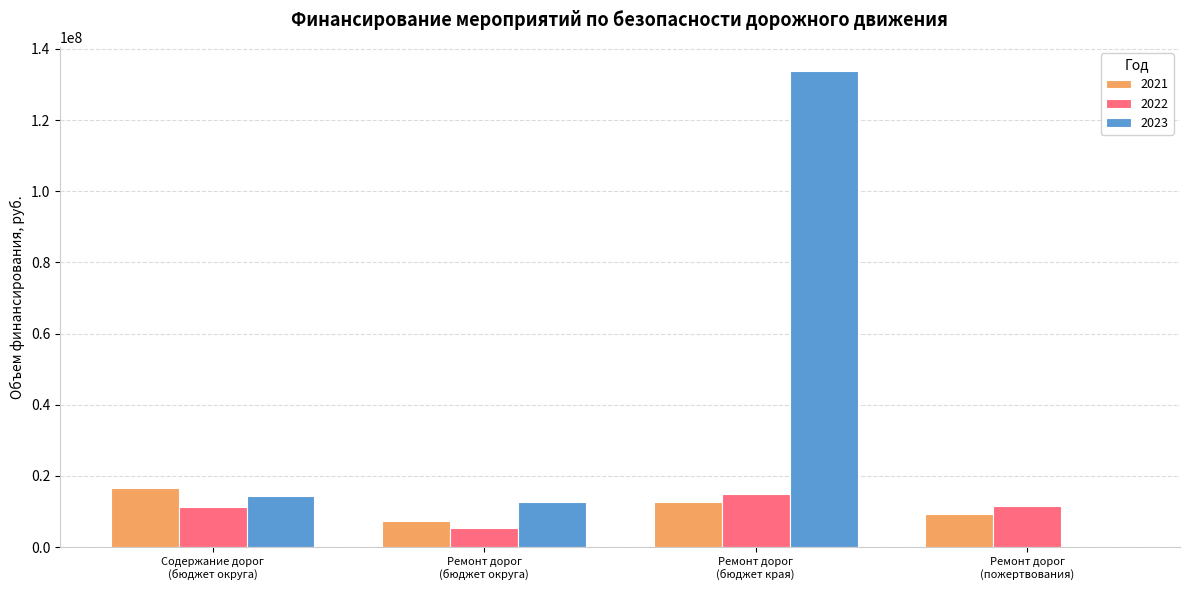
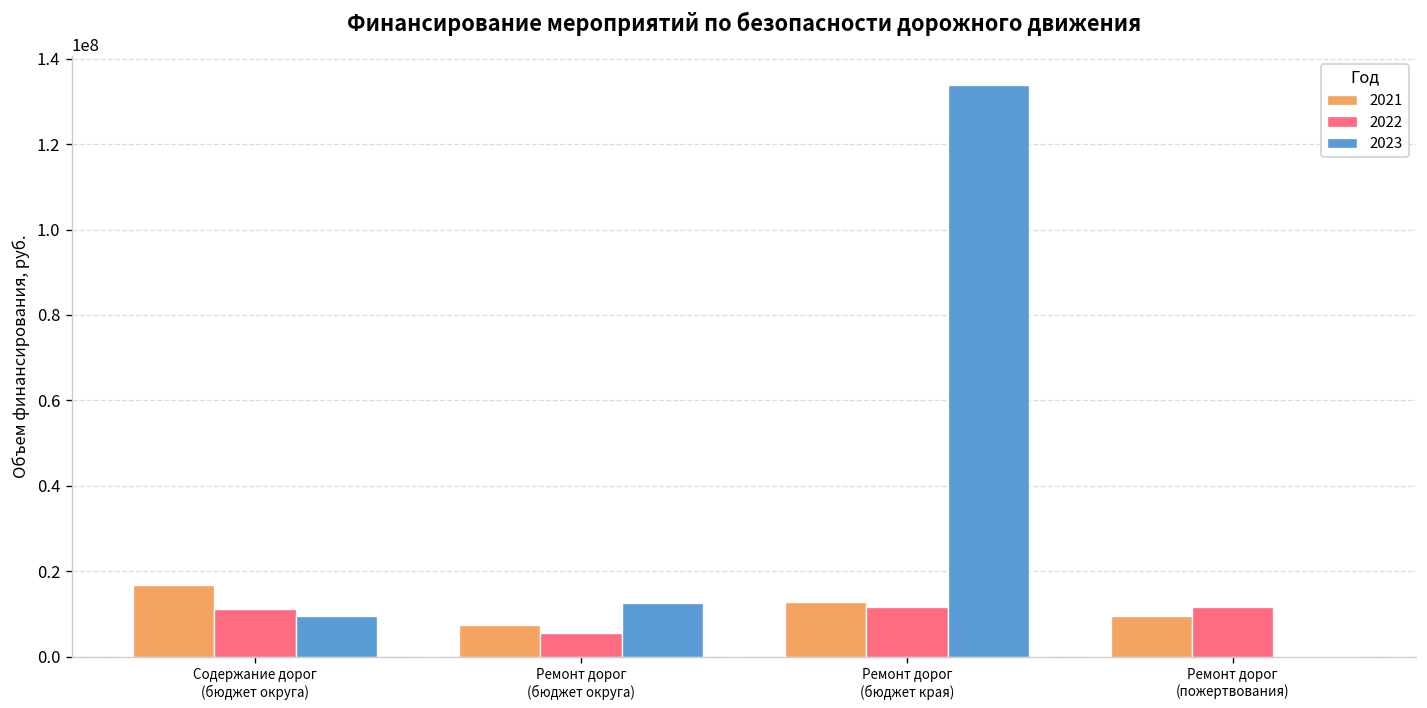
2023, Содержание дорог (бюджет округа): 14000000 -> 9000000
2022, Ремонт дорог (бюджет края): 15000000 -> 12000000
